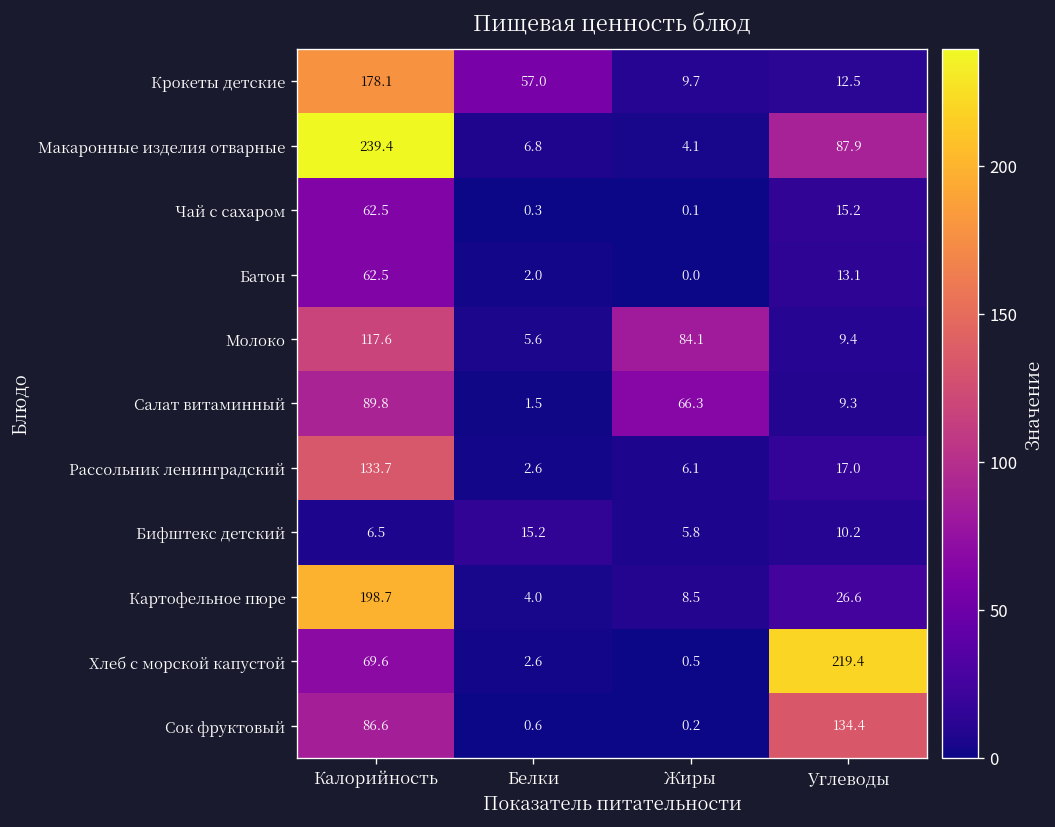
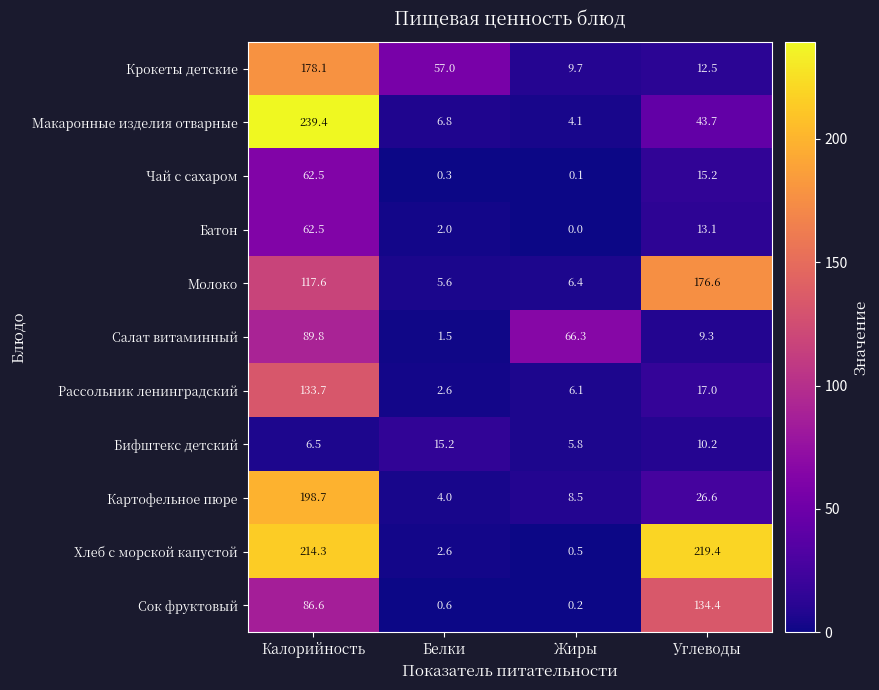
Макаронные изделия отварные, Углеводы: 87.9 -> 43.7
Молоко, Жиры: 84.1 -> 6.4
Молоко, Углеводы: 9.4 -> 176.6
Хлеб с морской капустой, Калорийность: 69.6 -> 214.3
